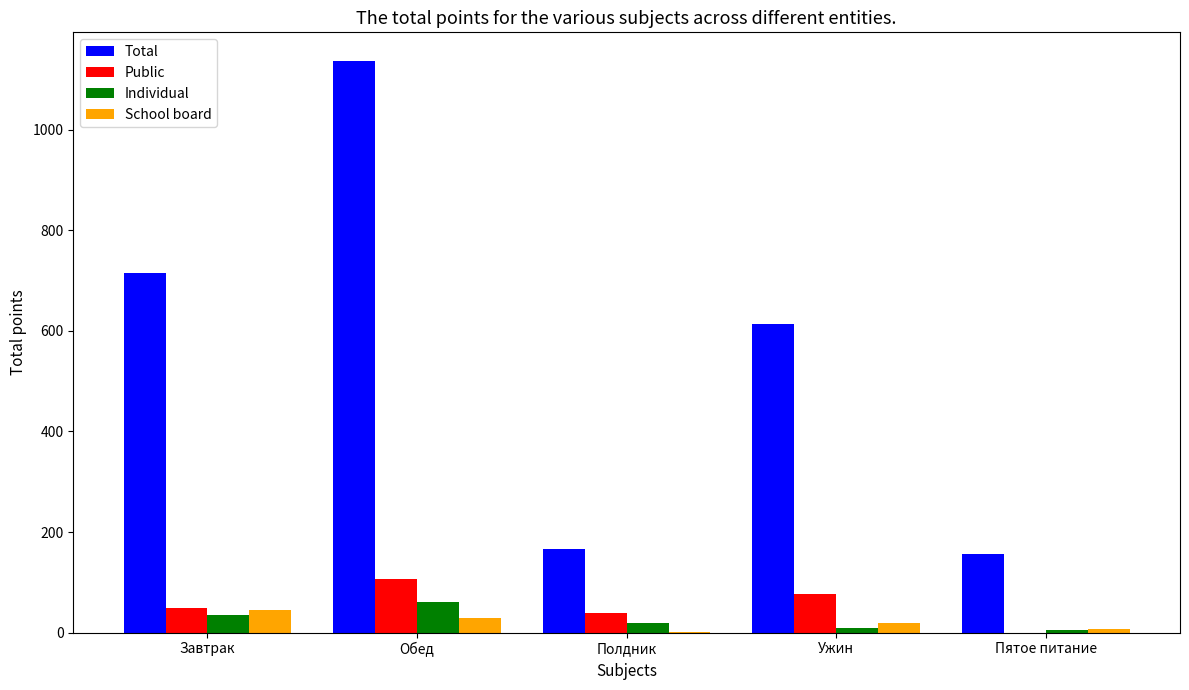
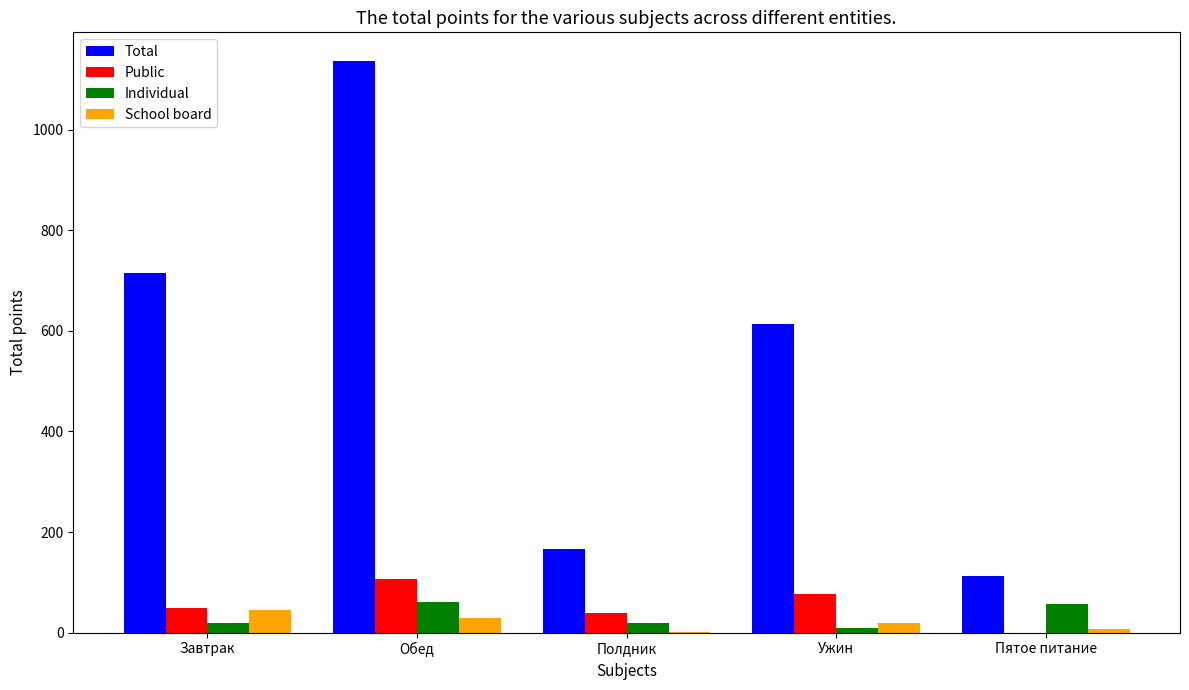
Individual, Завтрак: 30 -> 20
Total, Пятое питание: 160 -> 110
Individual, Пятое питание: 10 -> 60
